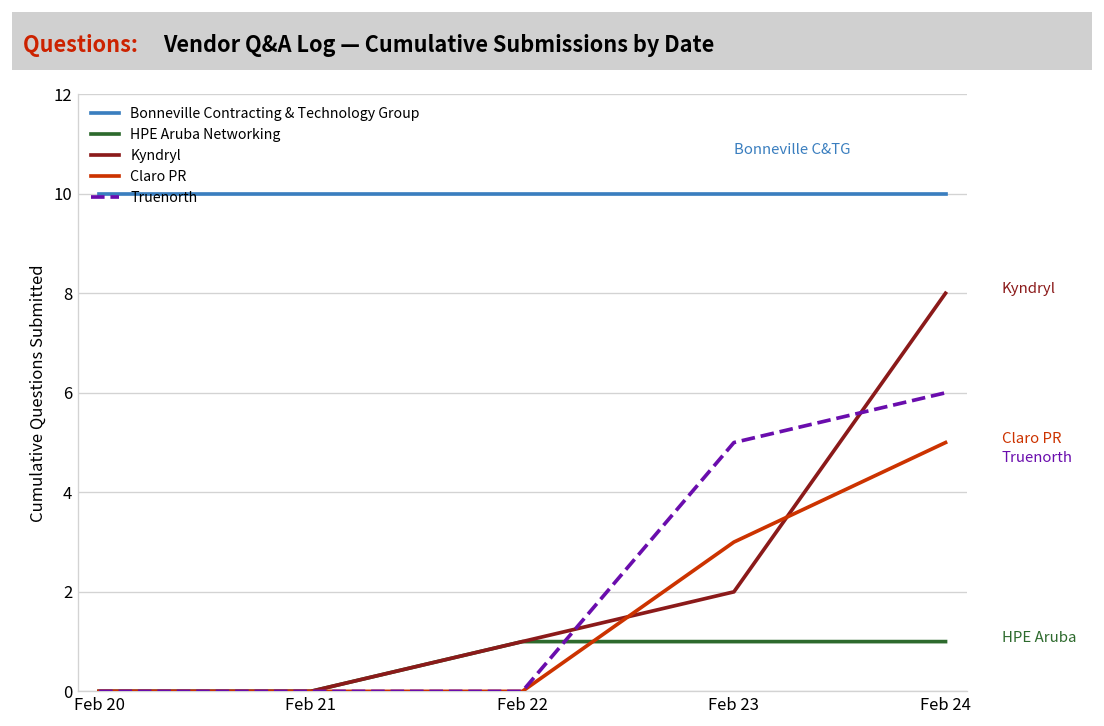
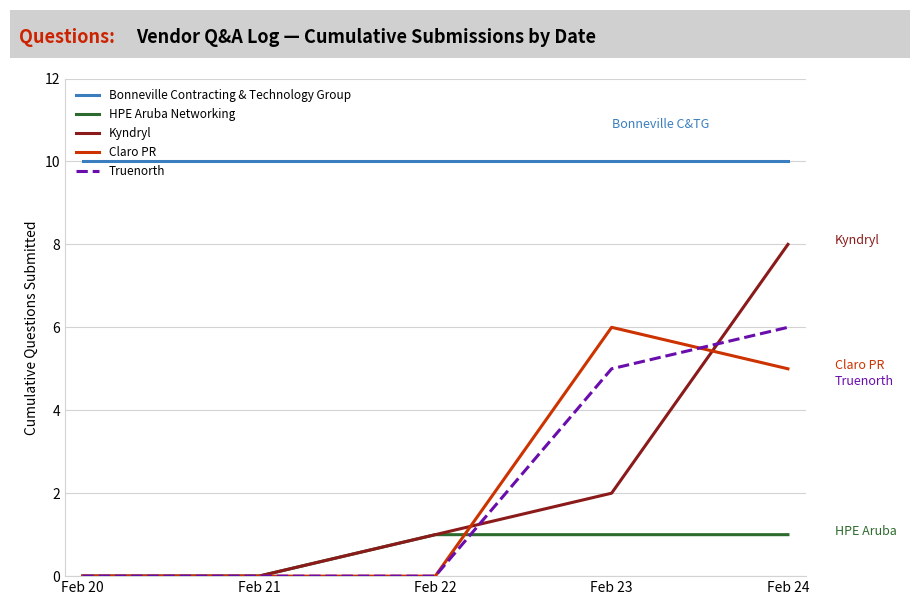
Claro PR, Feb 23: 3 -> 6
